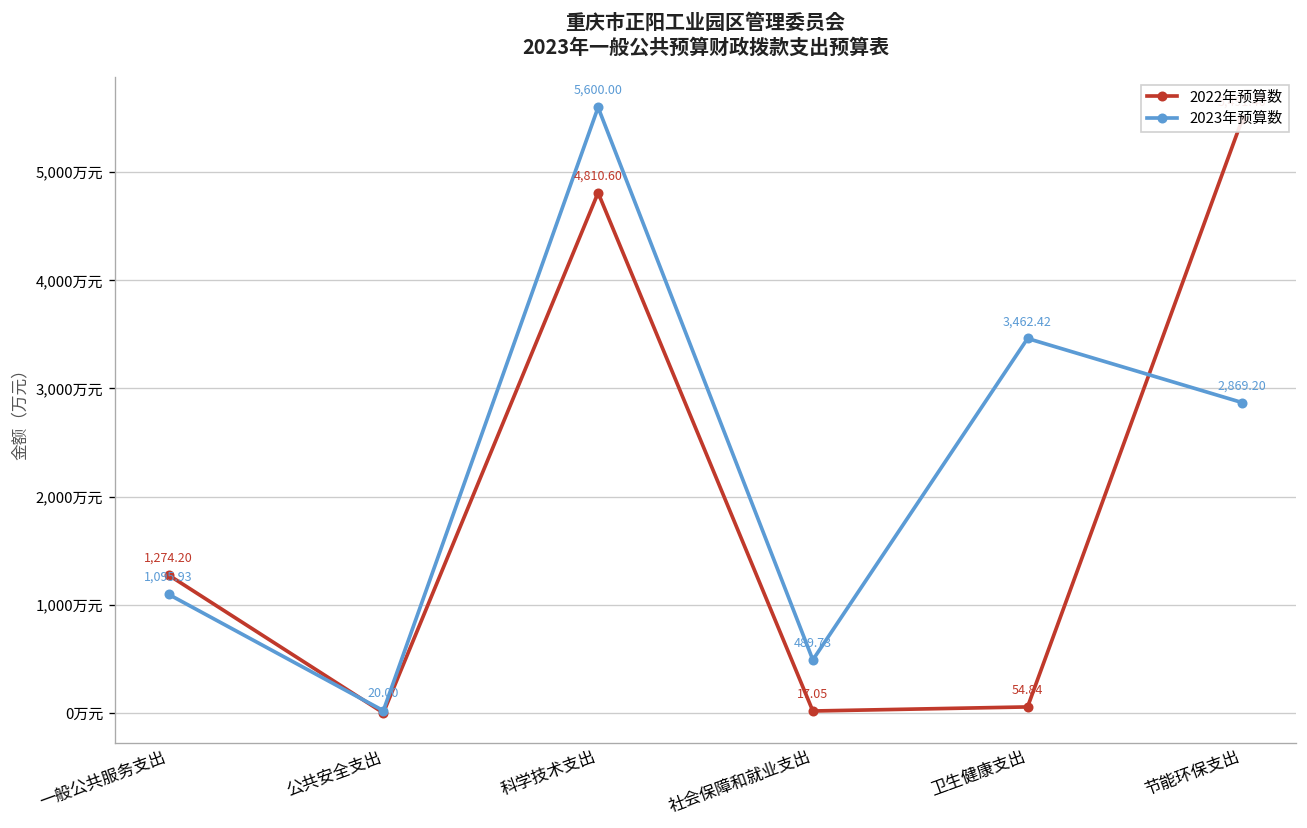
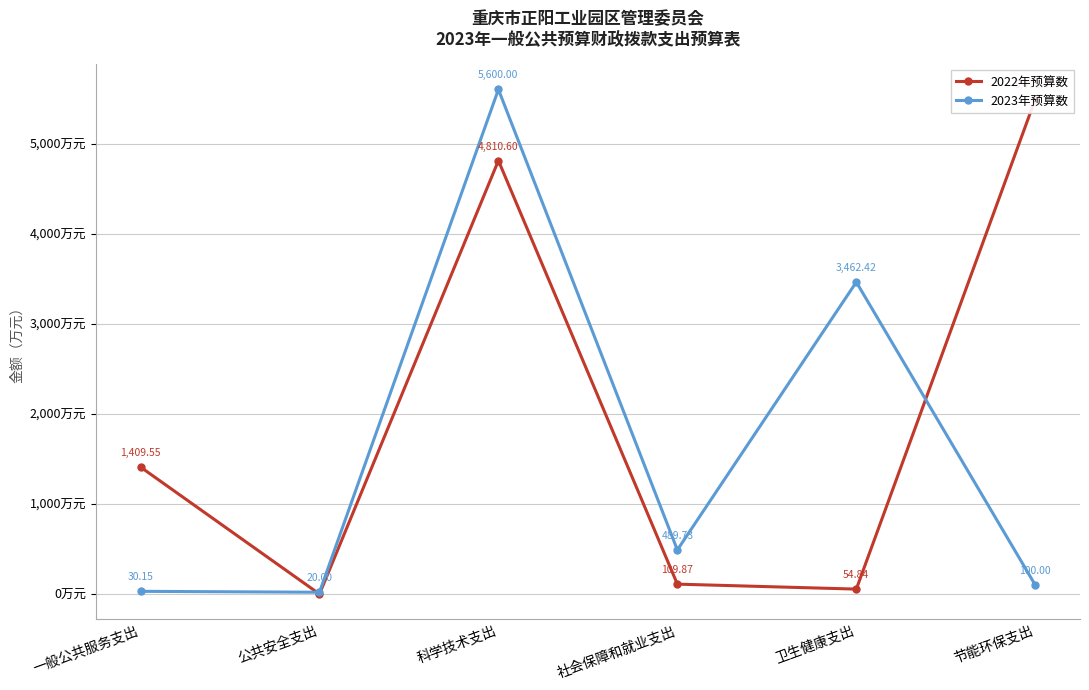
2022年预算数, 一般公共服务支出: 1,274.20 -> 1,409.55
2023年预算数, 一般公共服务支出: 1,095.93 -> 30.15
2022年预算数, 社会保障和就业支出: 17.05 -> 109.87
2023年预算数, 节能环保支出: 2,869.20 -> 100.00
